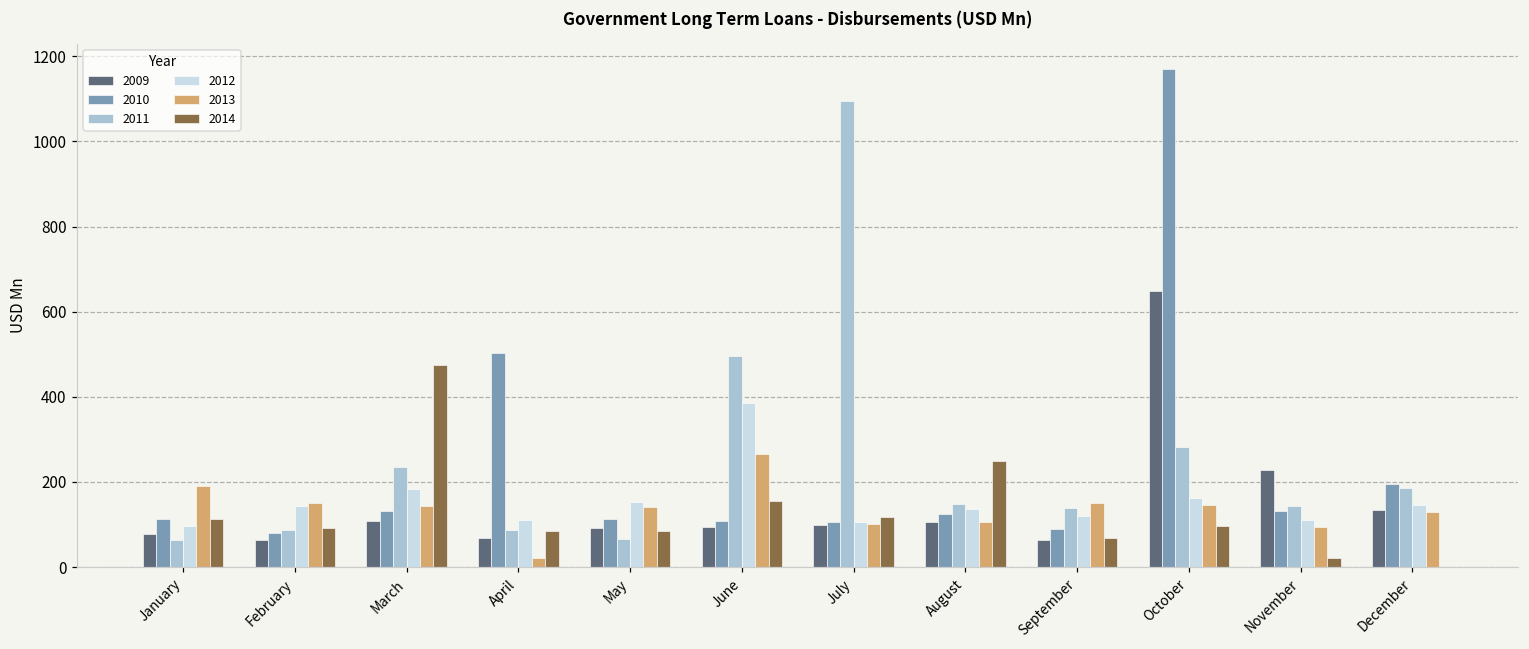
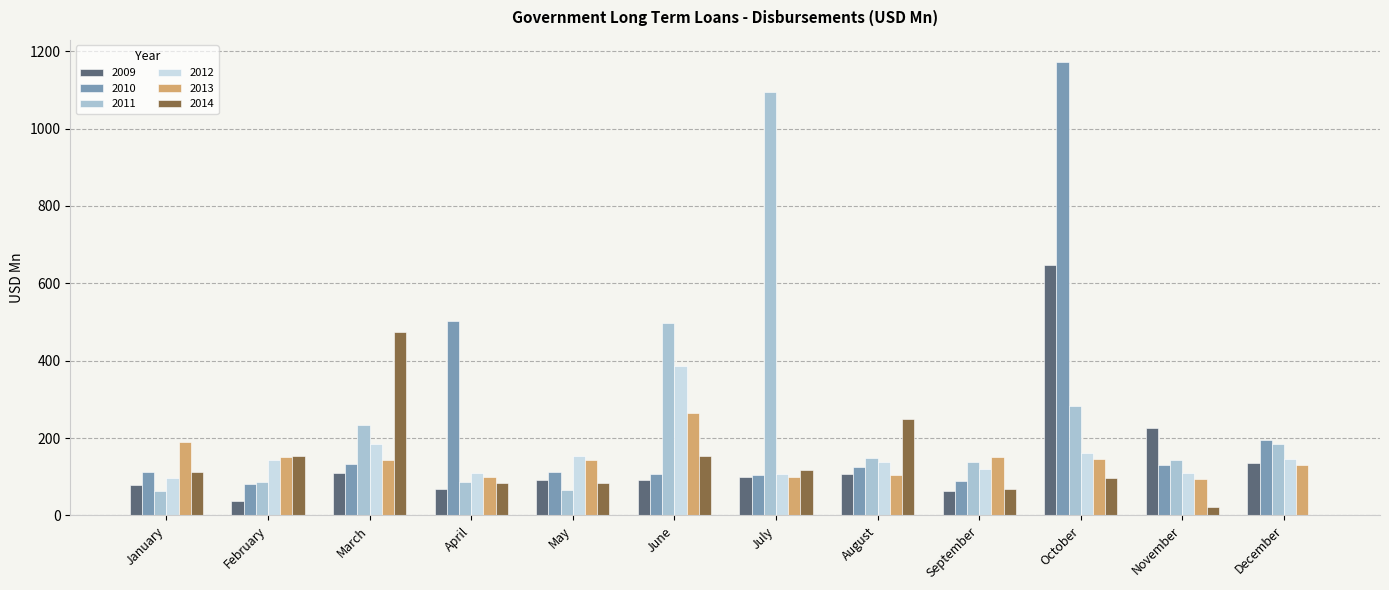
2009, February: 60 -> 40
2014, February: 90 -> 150
2013, April: 20 -> 100
